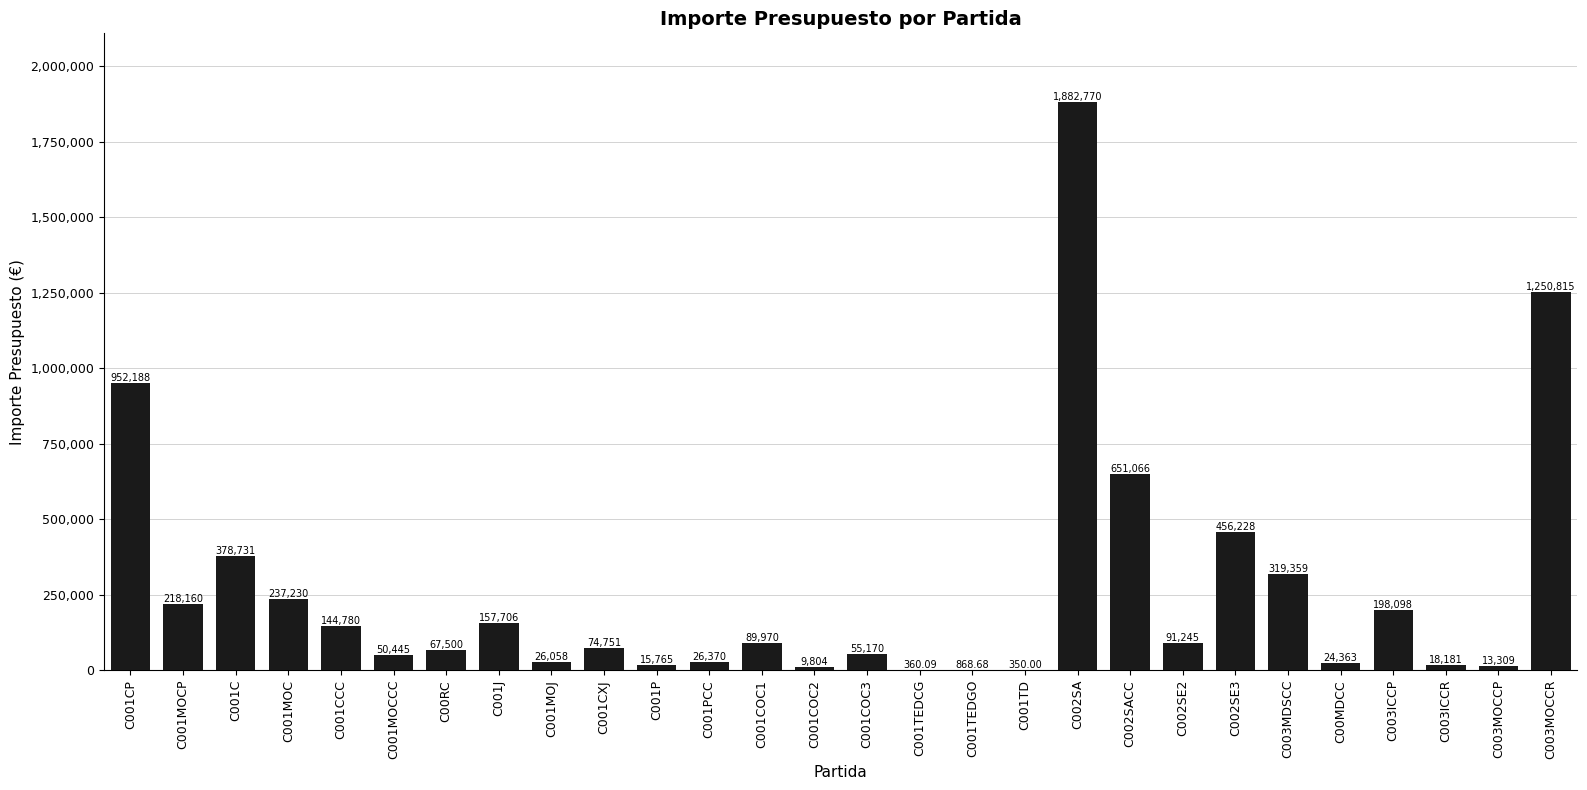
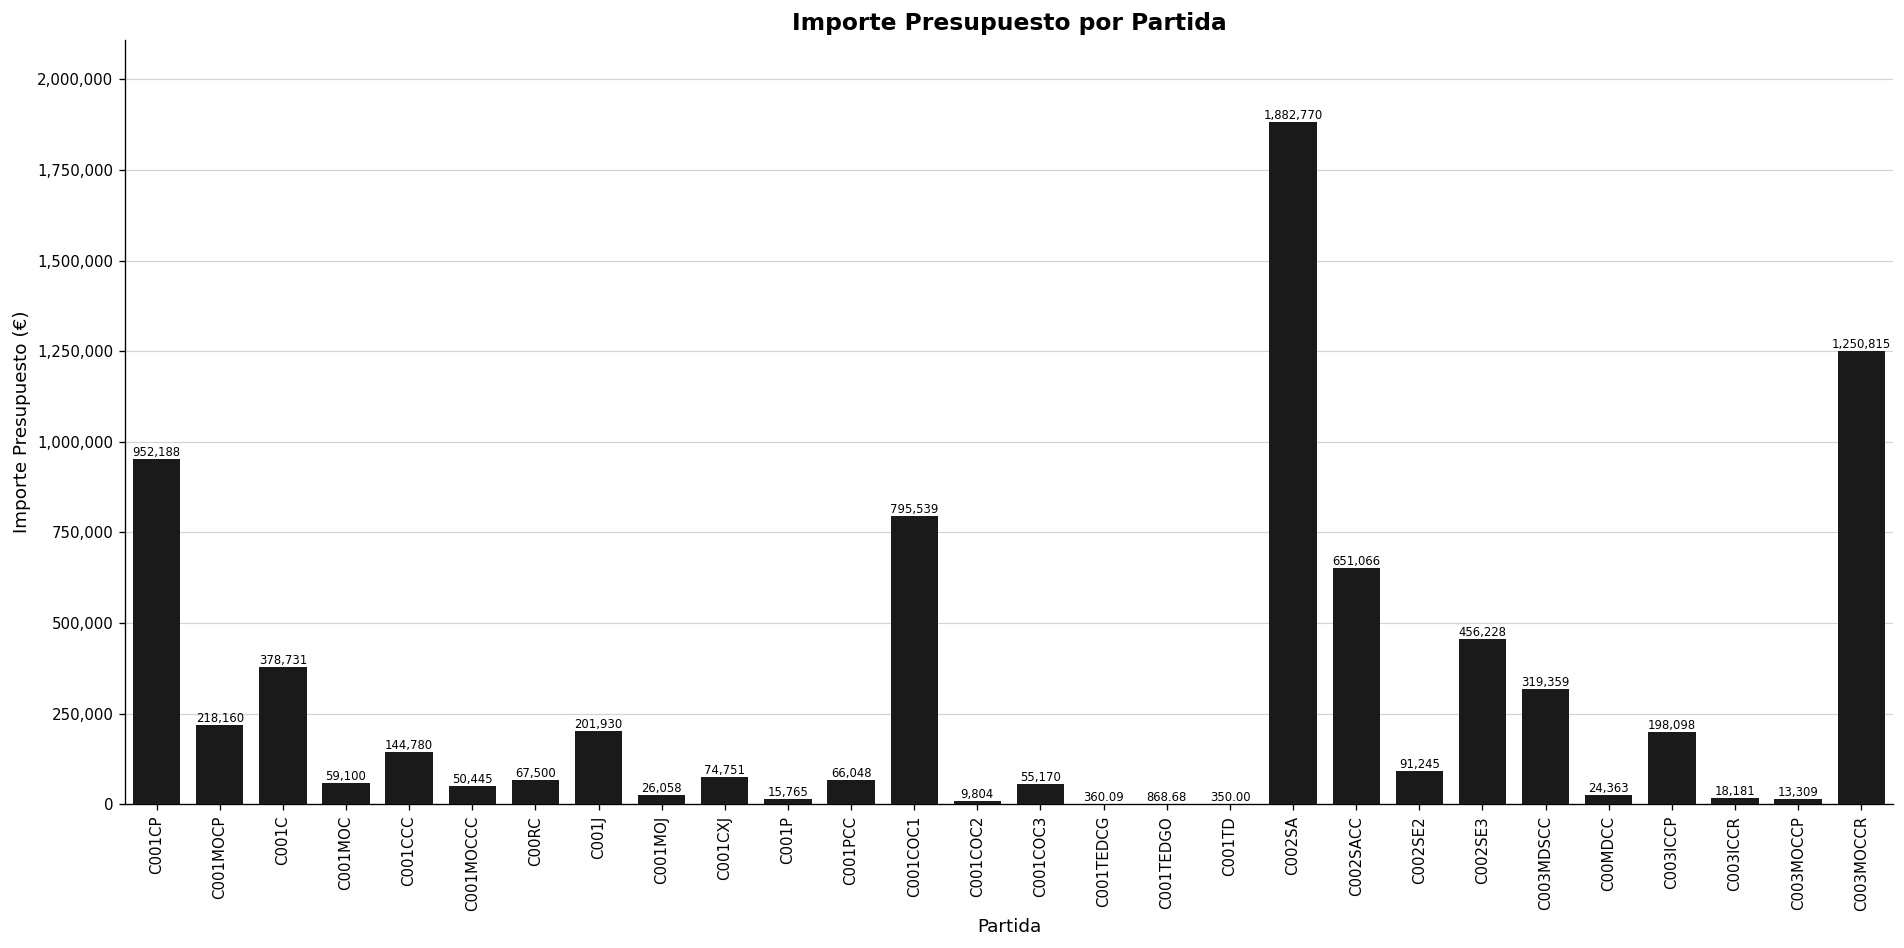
C001MOC: 237,230 -> 59,100
C001J: 157,706 -> 201,930
C001PCC: 26,370 -> 66,048
C001COC1: 89,970 -> 795,539
